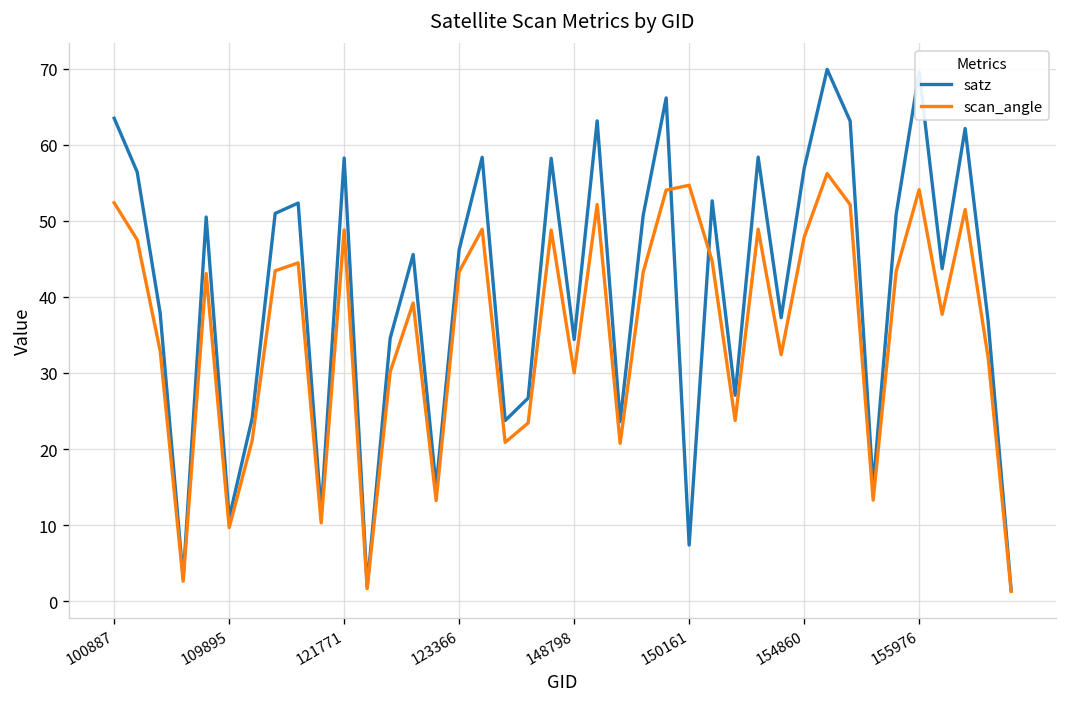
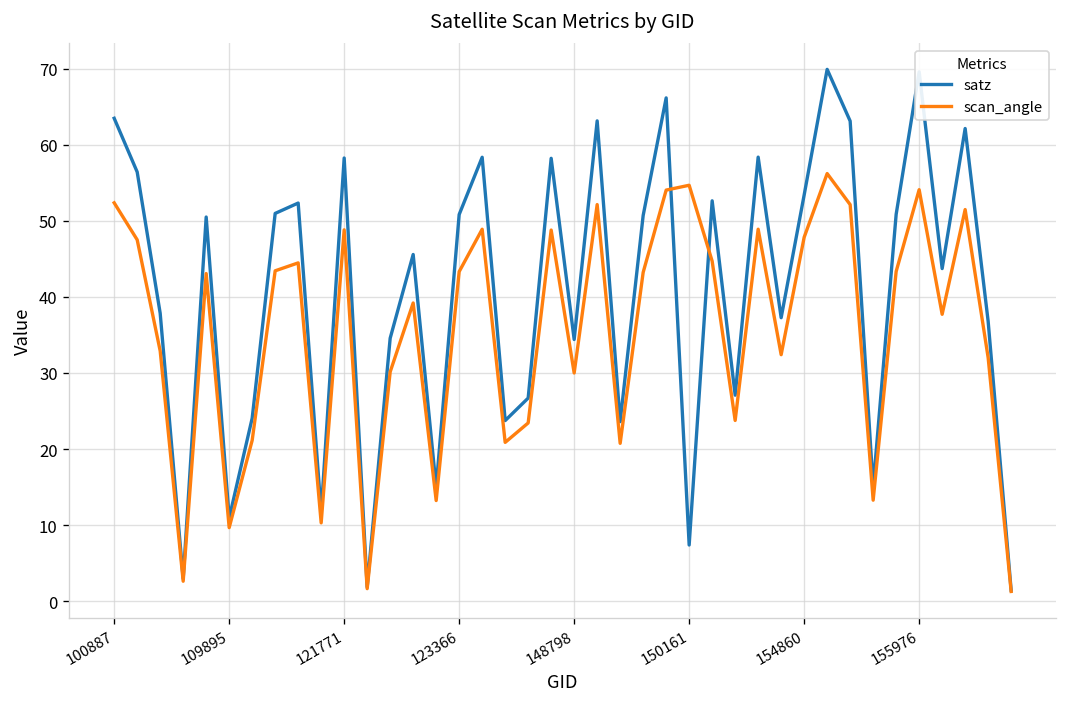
satz, 123366: 46 -> 51
satz, 154860: 57 -> 53
